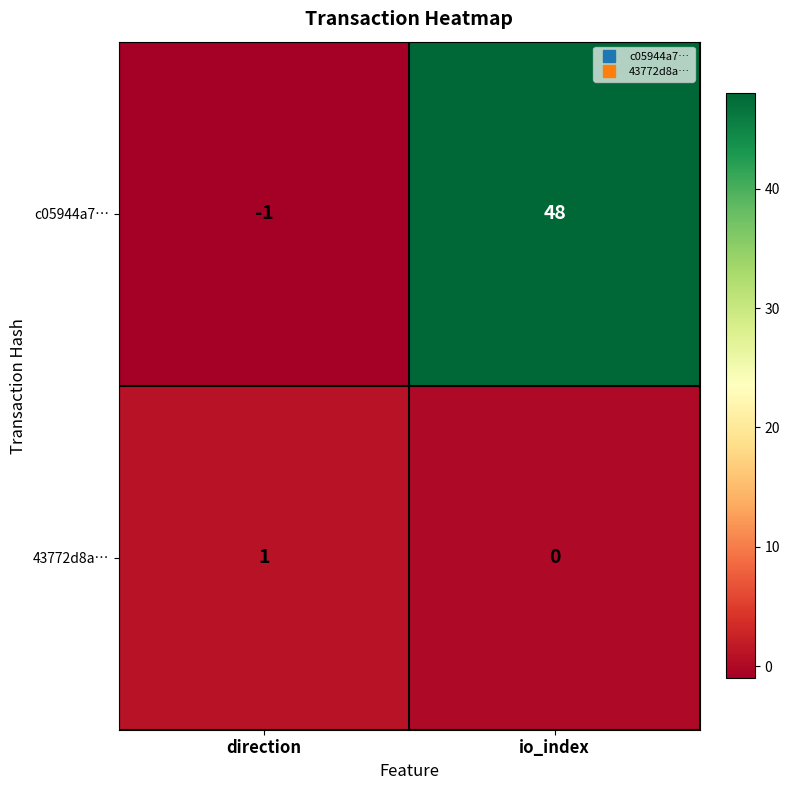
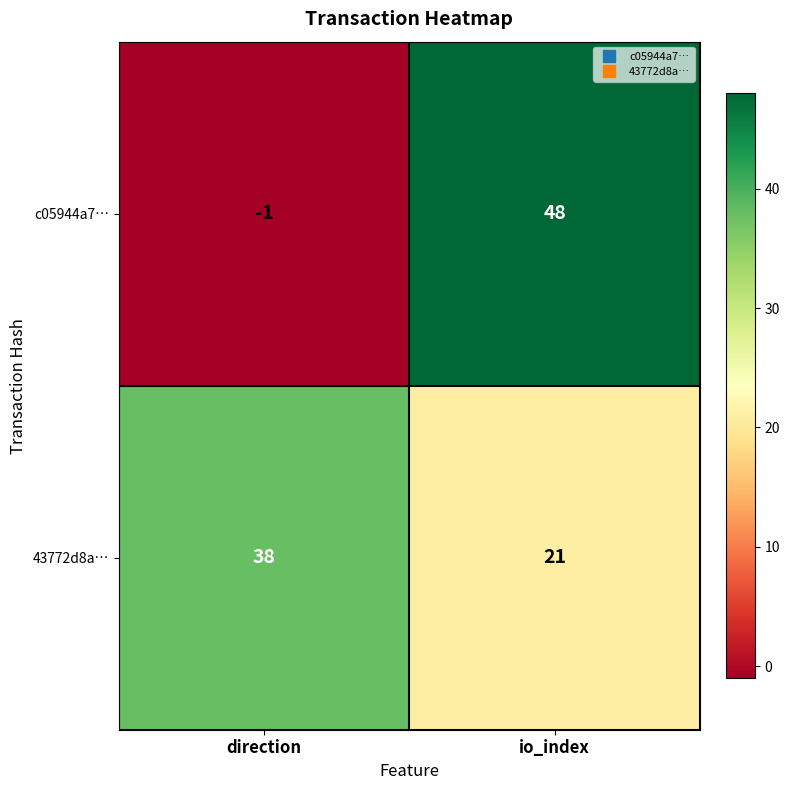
43772d8a…, direction: 1 -> 38
43772d8a…, io_index: 0 -> 21
